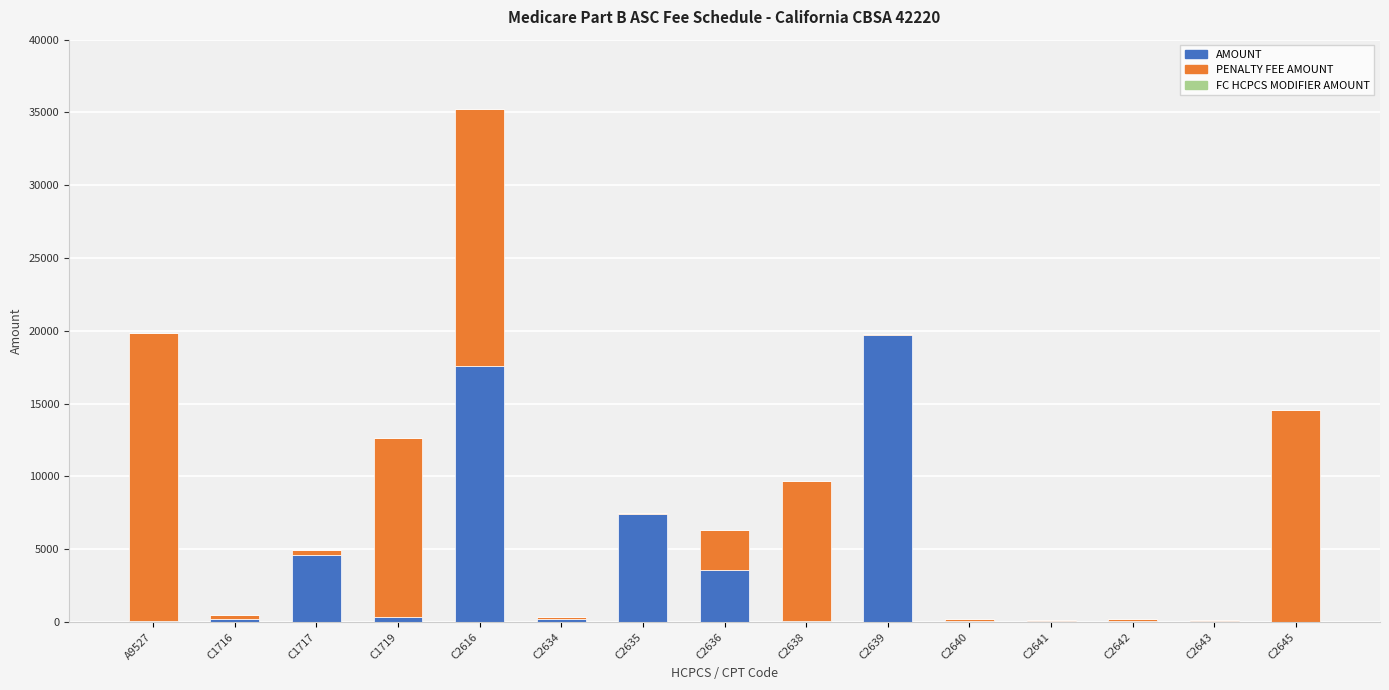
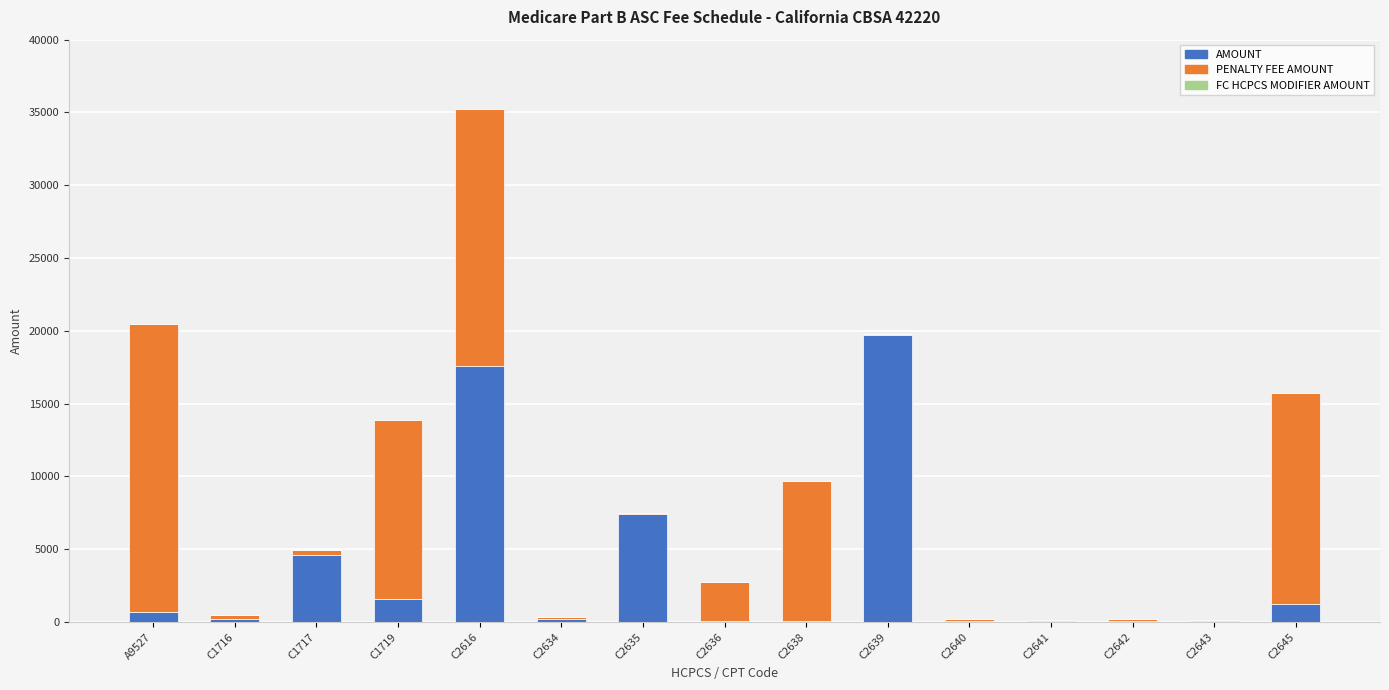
AMOUNT, A9527: 0 -> 700
AMOUNT, C1719: 300 -> 1600
AMOUNT, C2636: 3600 -> 100
AMOUNT, C2645: 0 -> 1200
